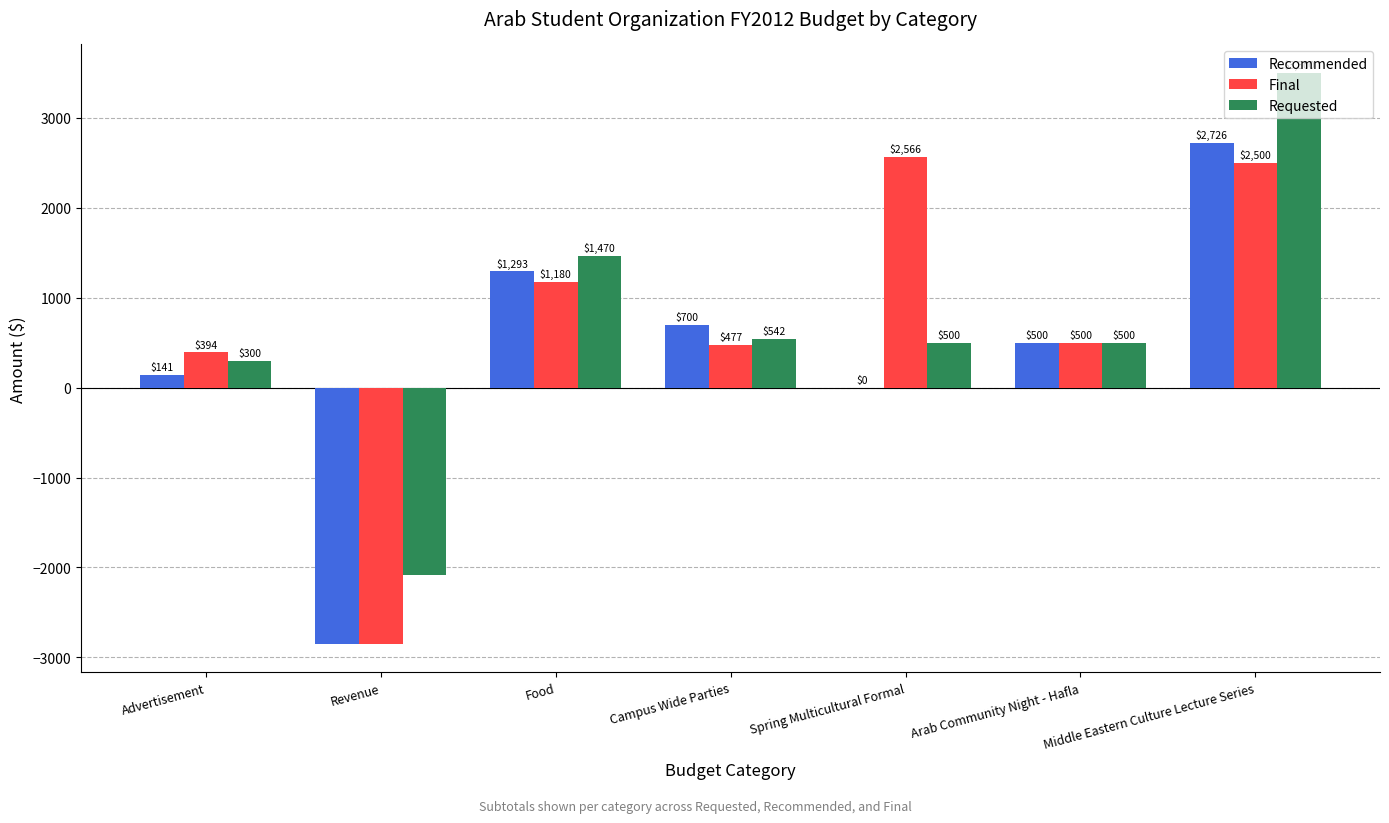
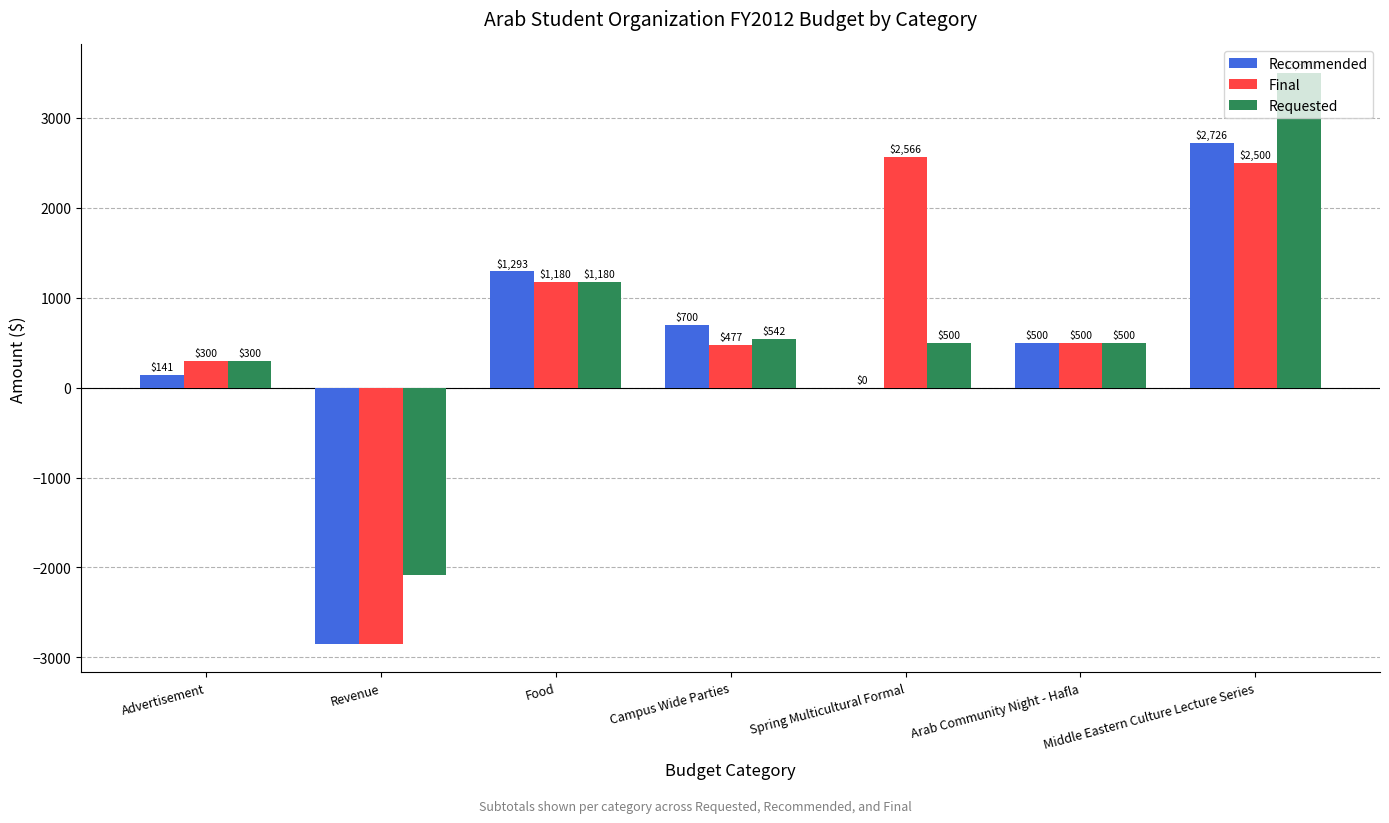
Final, Advertisement: $394 -> $300
Requested, Food: $1,470 -> $1,180
